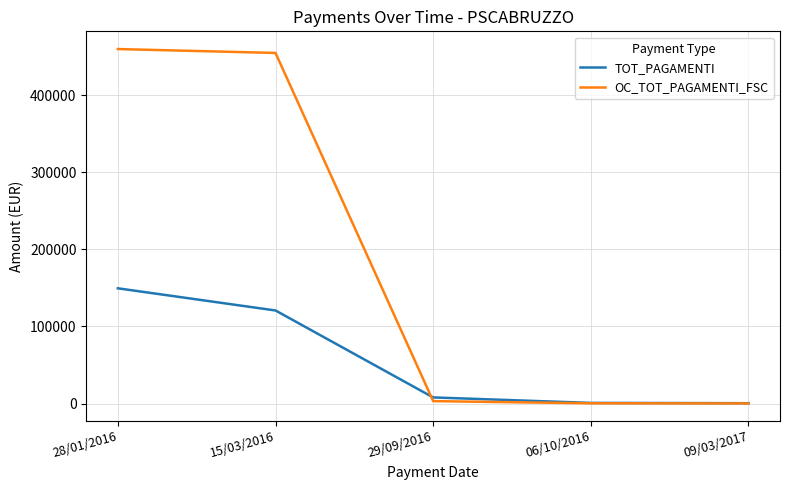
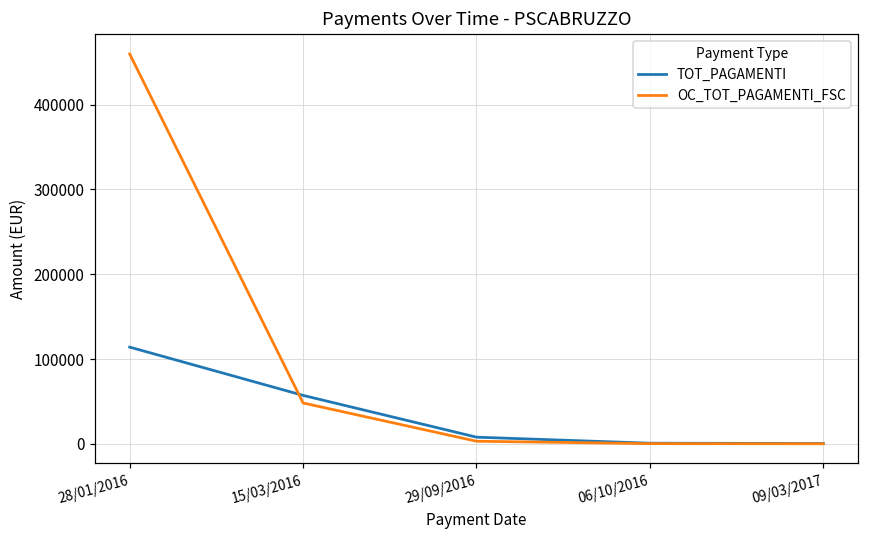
TOT_PAGAMENTI, 28/01/2016: 150000 -> 110000
TOT_PAGAMENTI, 15/03/2016: 120000 -> 60000
OC_TOT_PAGAMENTI_FSC, 15/03/2016: 450000 -> 50000
